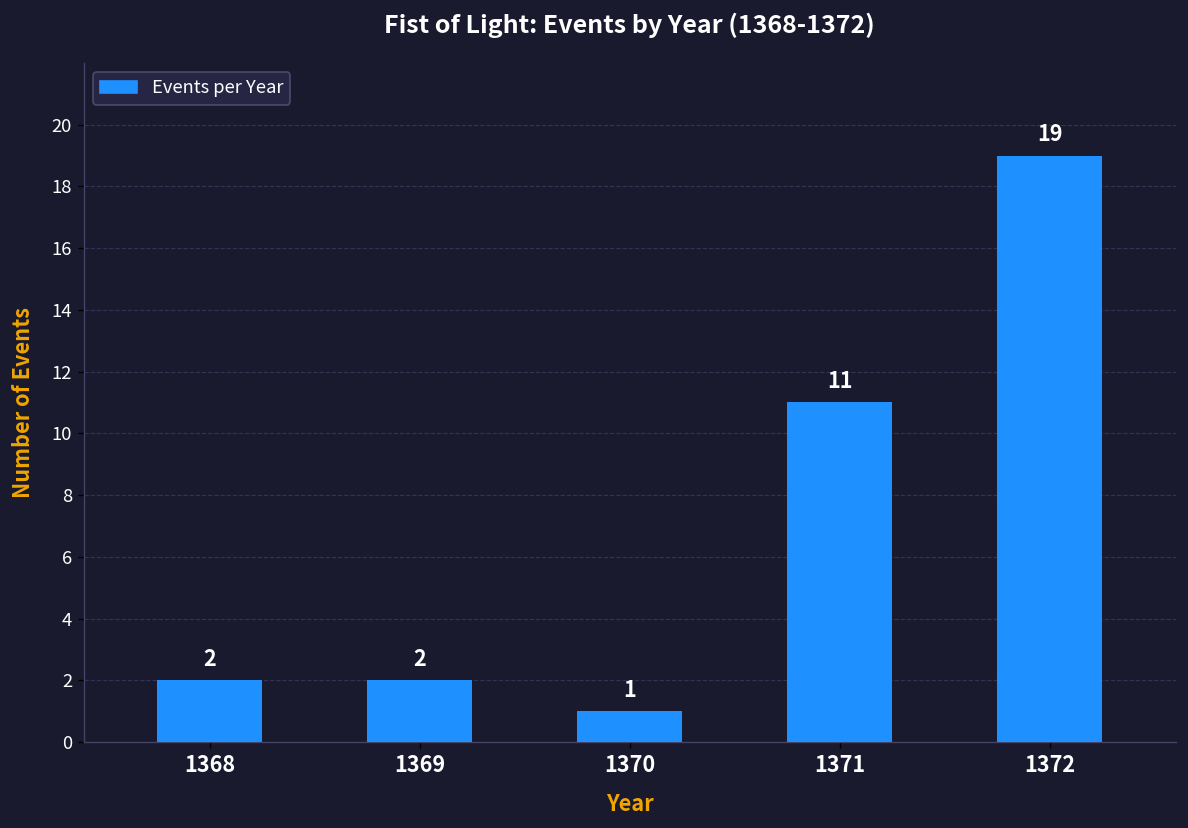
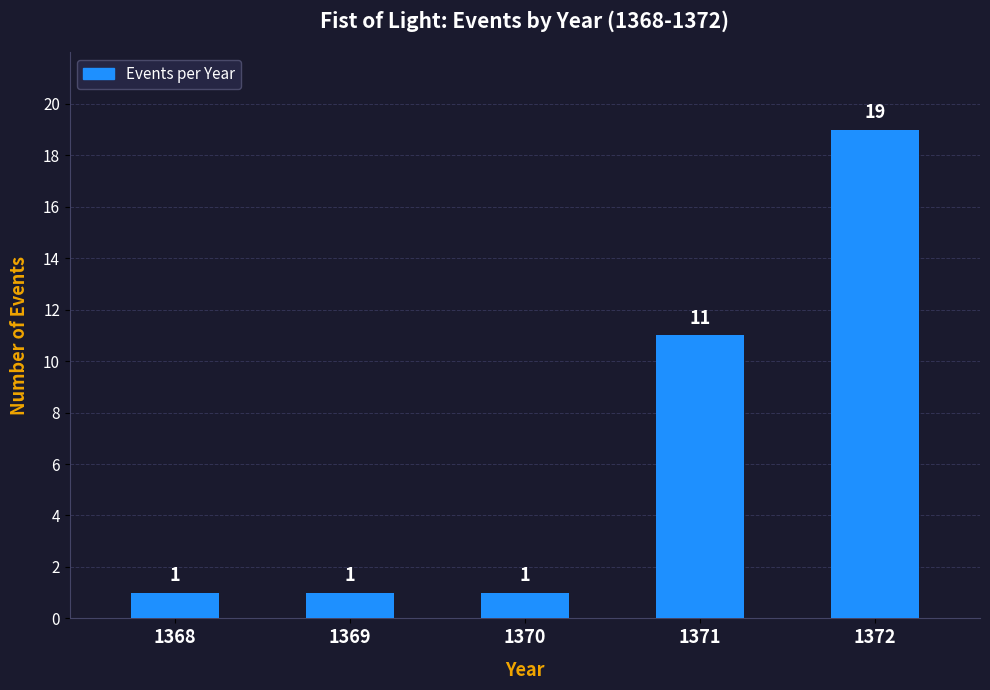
1368: 2 -> 1
1369: 2 -> 1
